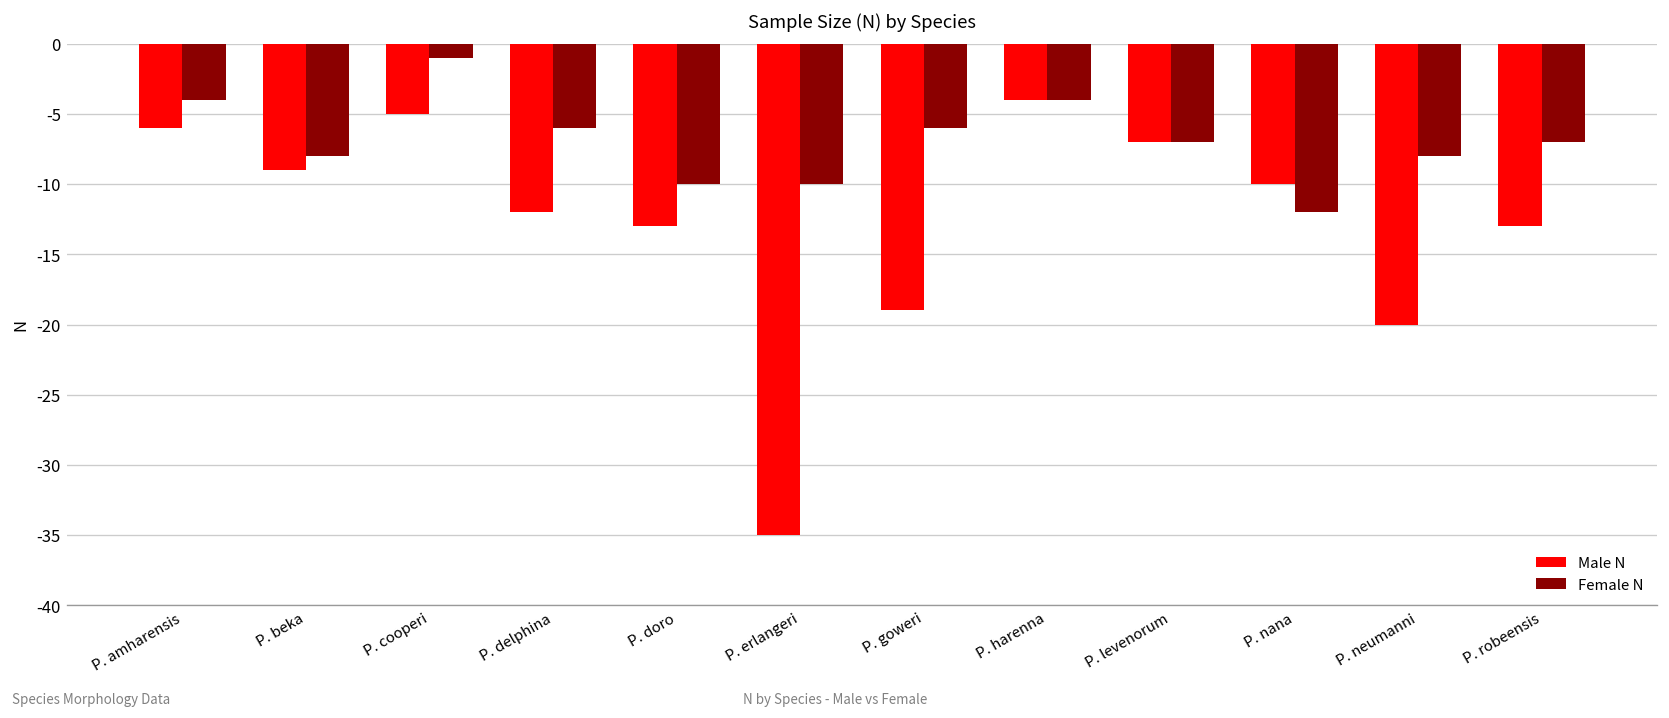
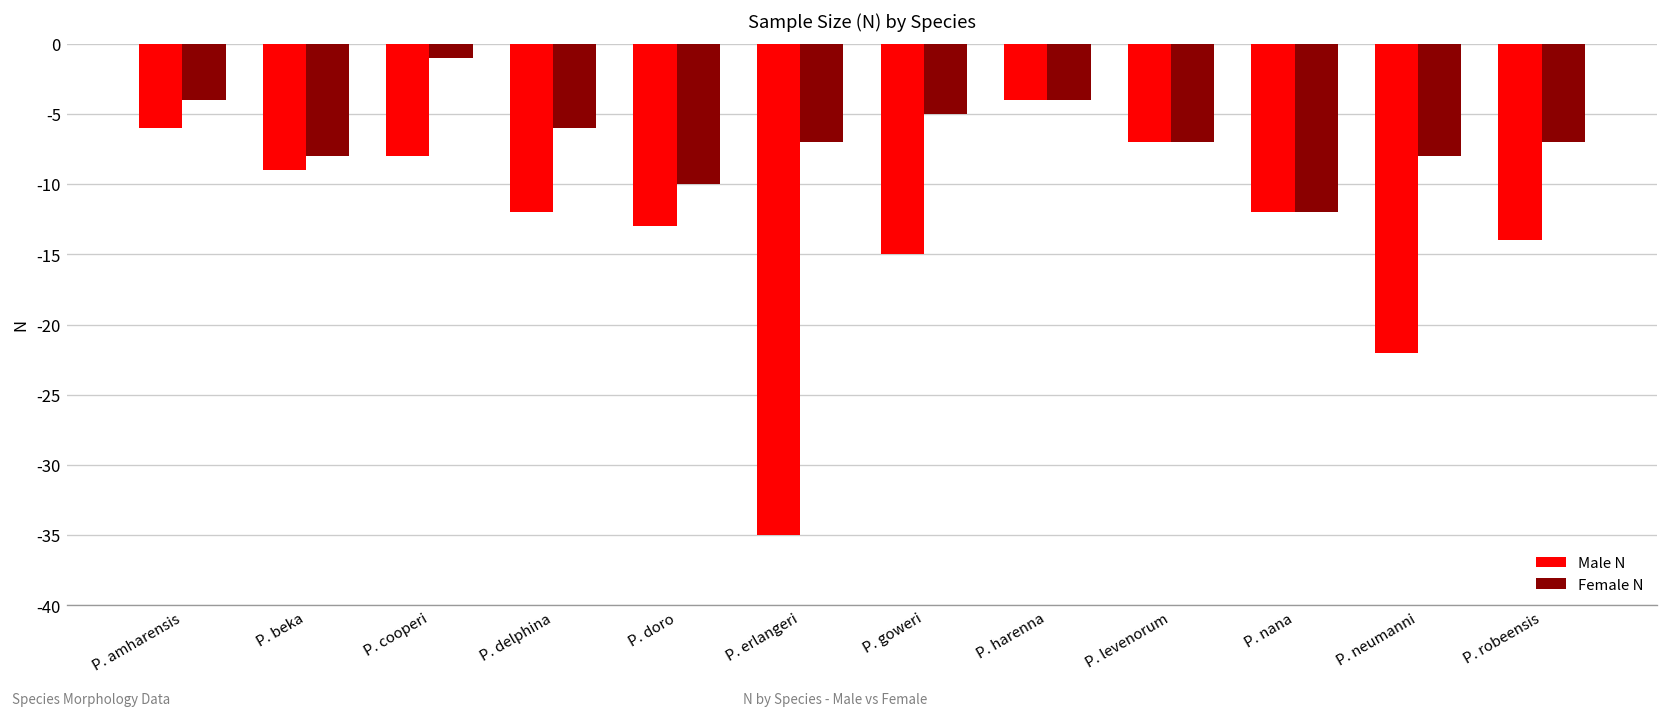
Male N, P. cooperi: -5.0 -> -8.0
Female N, P. erlangeri: -10.0 -> -7.0
Male N, P. goweri: -19.0 -> -15.0
Female N, P. goweri: -6.0 -> -5.0
Male N, P. nana: -10.0 -> -12.0
Male N, P. neumanni: -20.0 -> -22.0
Male N, P. robeensis: -13.0 -> -14.0
